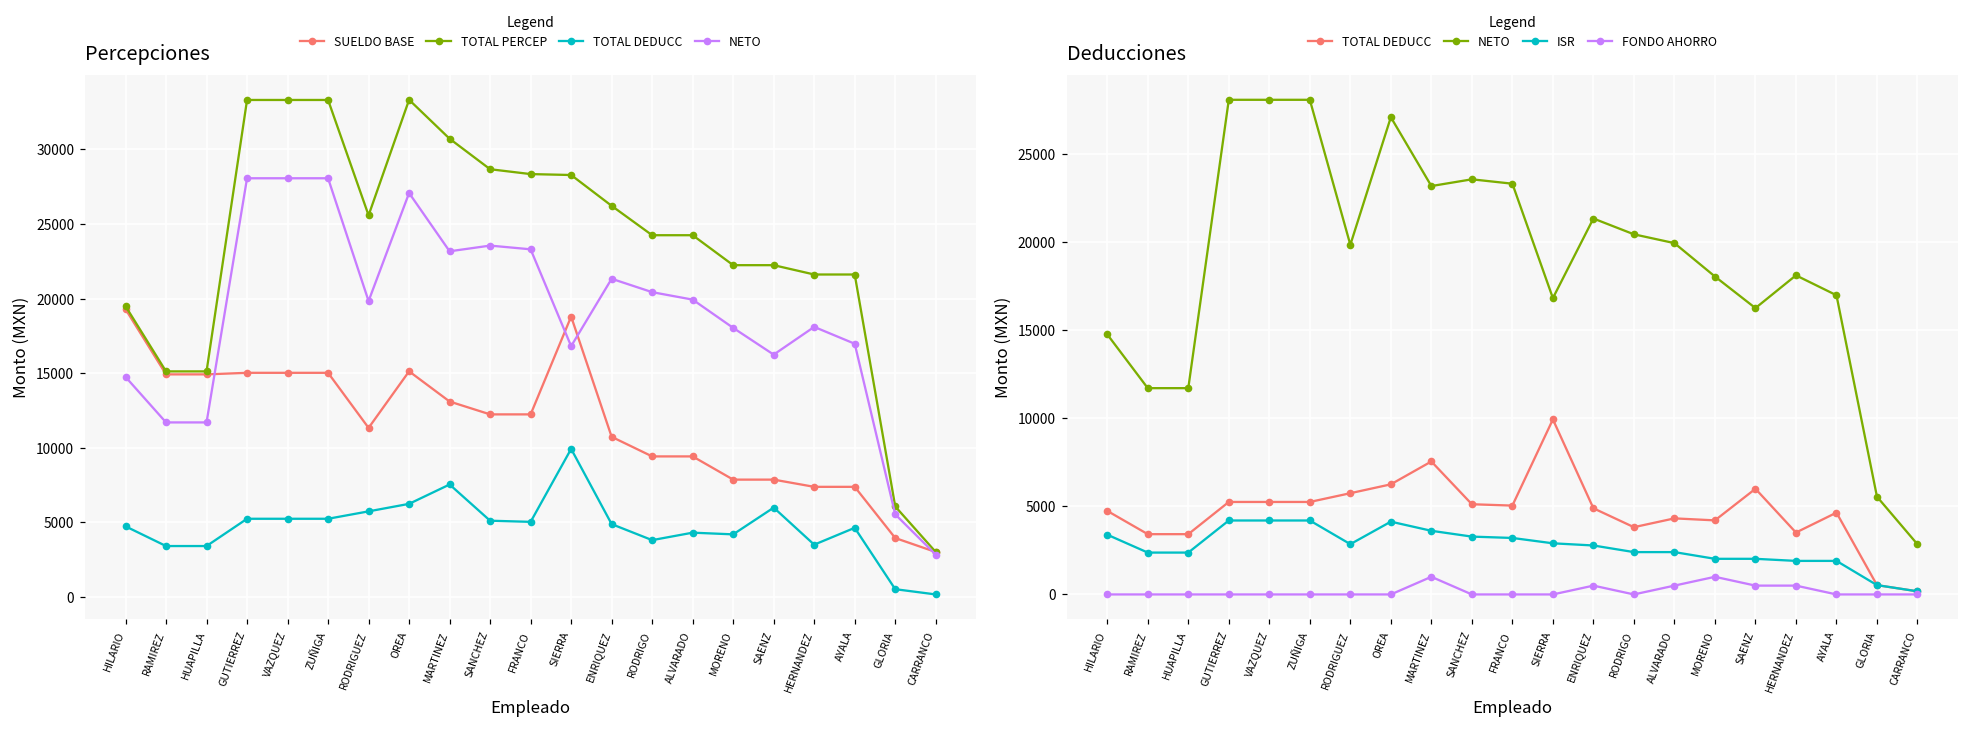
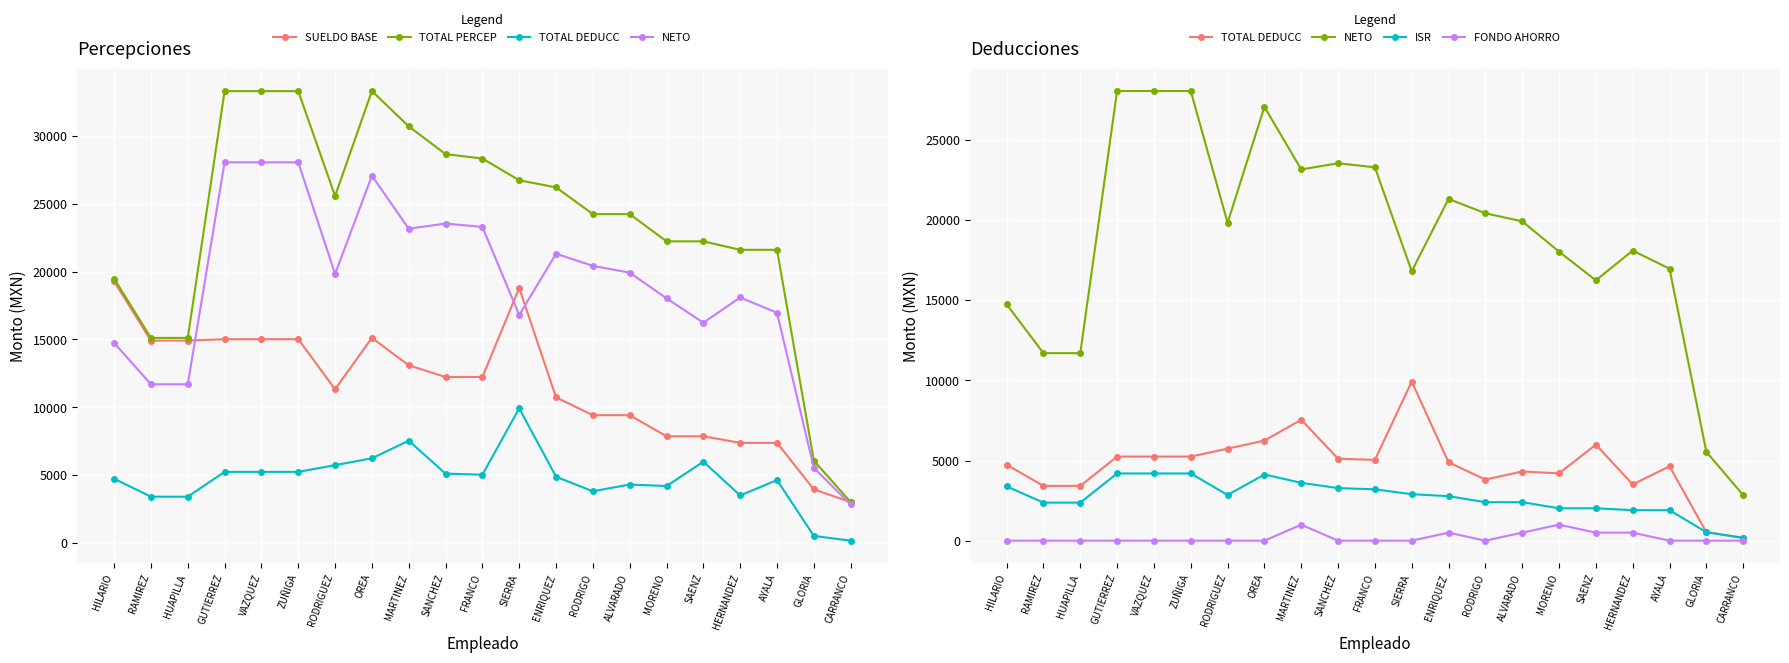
Percepciones, TOTAL PERCEP, SIERRA: 28300 -> 26700
